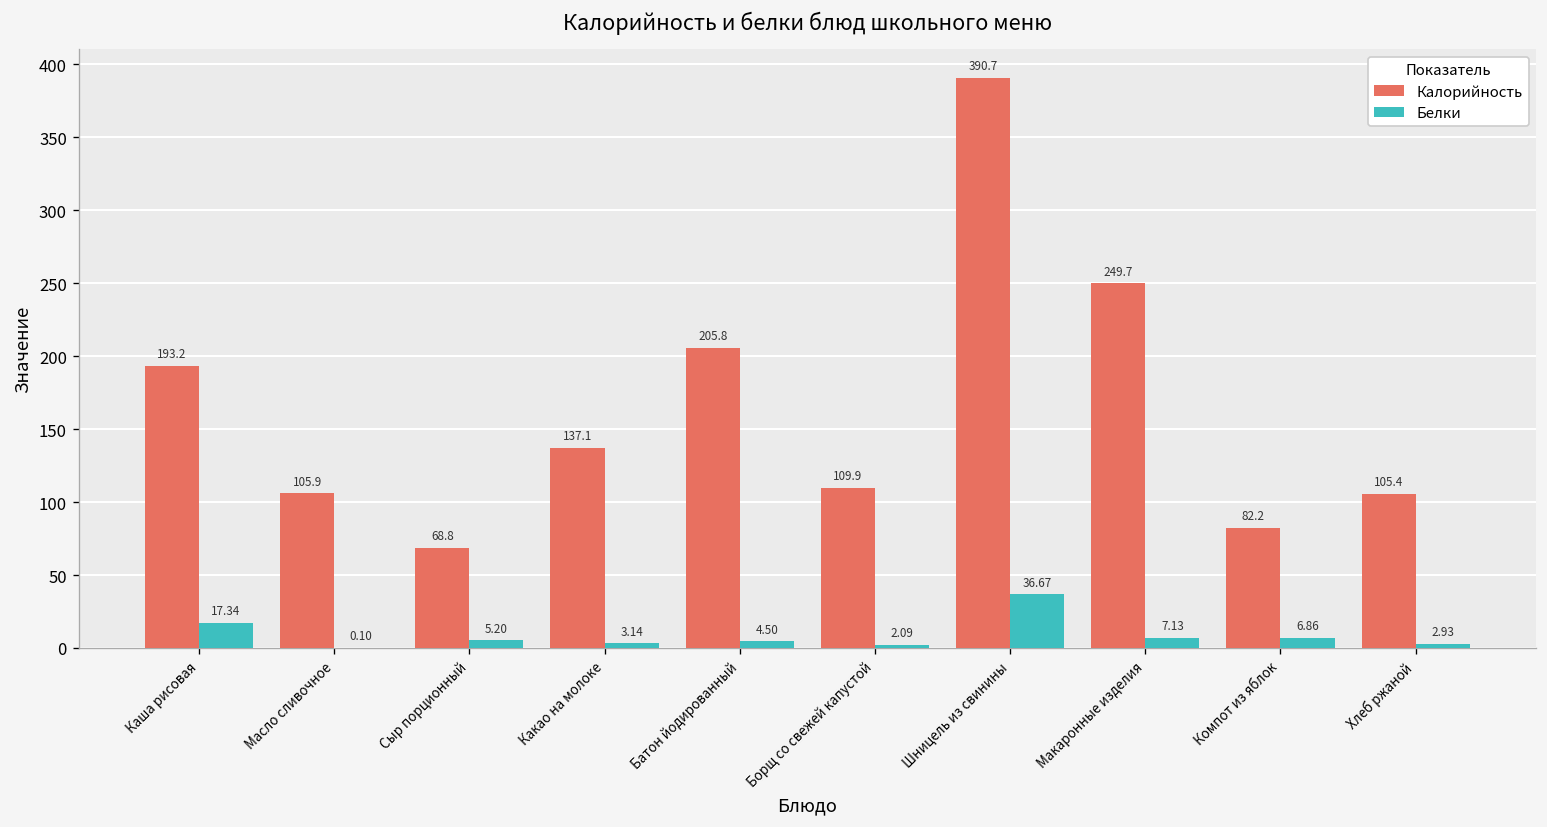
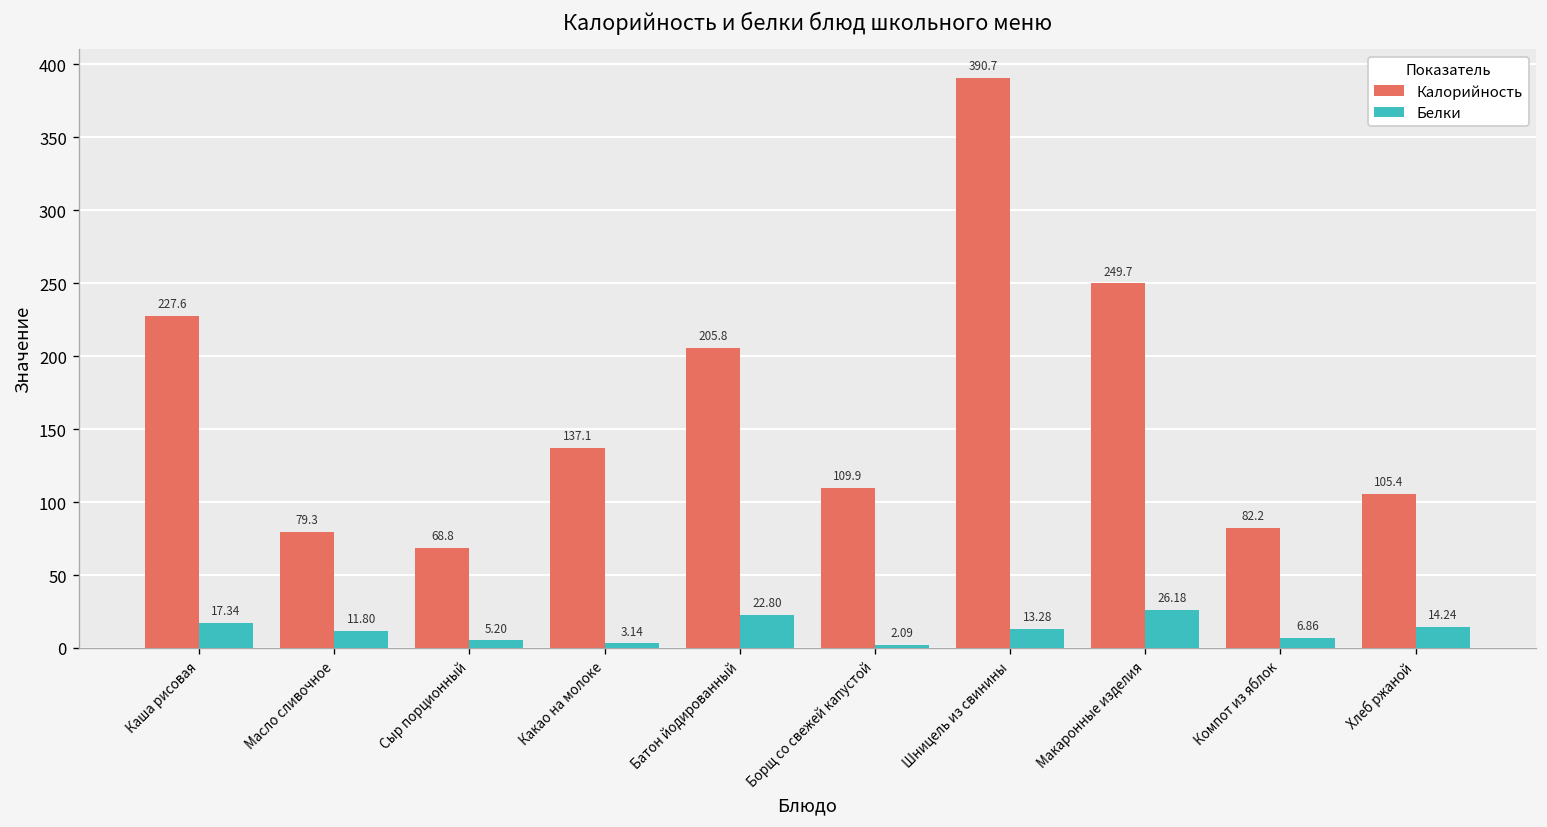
Калорийность, Каша рисовая: 193.2 -> 227.6
Калорийность, Масло сливочное: 105.9 -> 79.3
Белки, Масло сливочное: 0.10 -> 11.80
Белки, Батон йодированный: 4.50 -> 22.80
Белки, Шницель из свинины: 36.67 -> 13.28
Белки, Макаронные изделия: 7.13 -> 26.18
Белки, Хлеб ржаной: 2.93 -> 14.24
